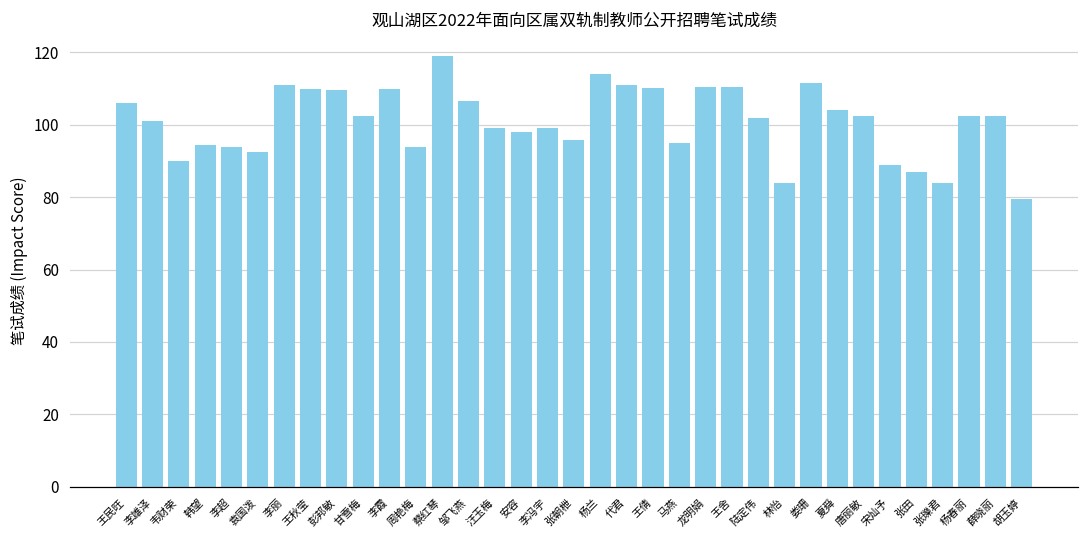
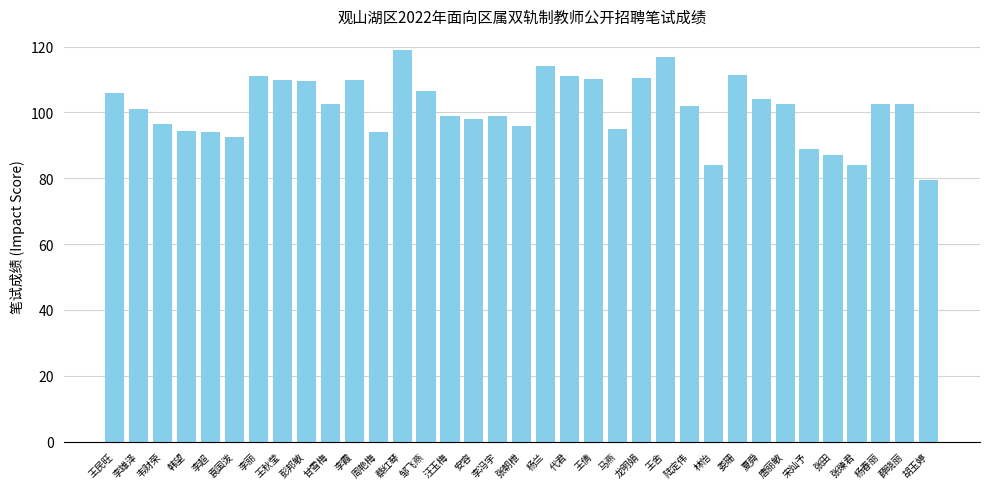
韦财荣: 90 -> 97
王舍: 111 -> 117
